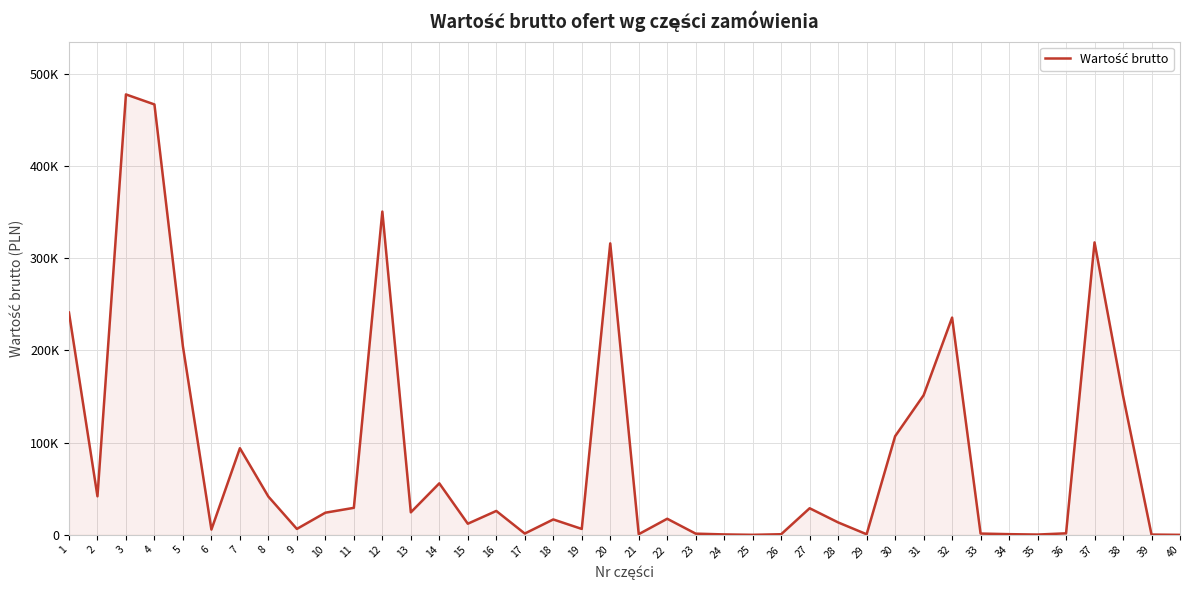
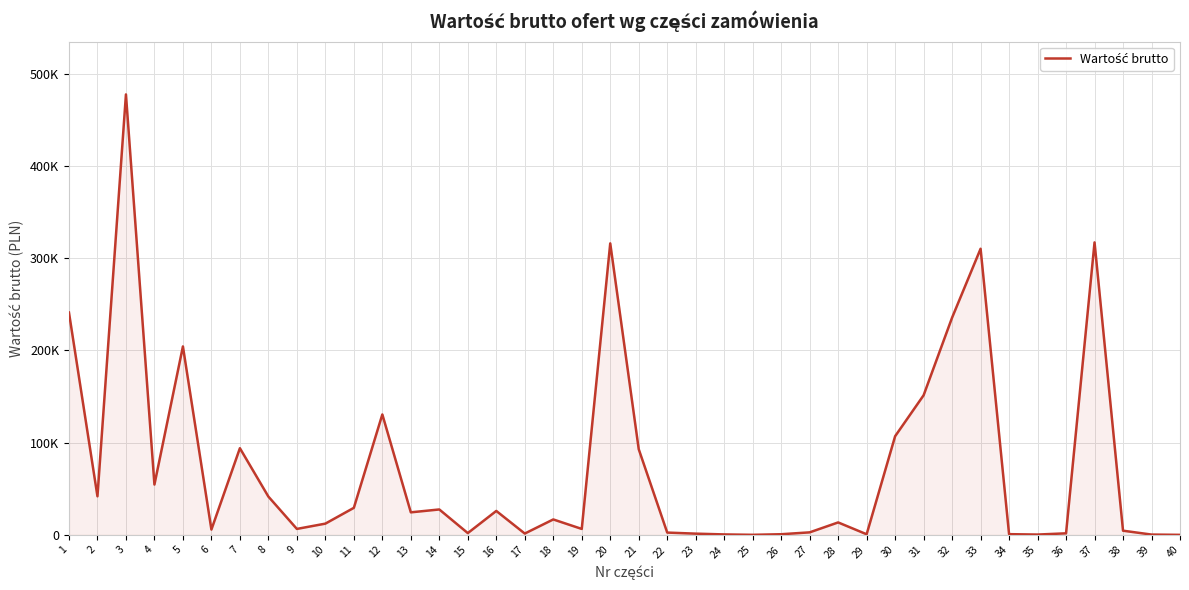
4: 470000 -> 50000
10: 20000 -> 10000
12: 350000 -> 130000
14: 60000 -> 30000
15: 10000 -> 0
21: 0 -> 90000
22: 20000 -> 0
27: 30000 -> 0
33: 0 -> 310000
38: 150000 -> 0
